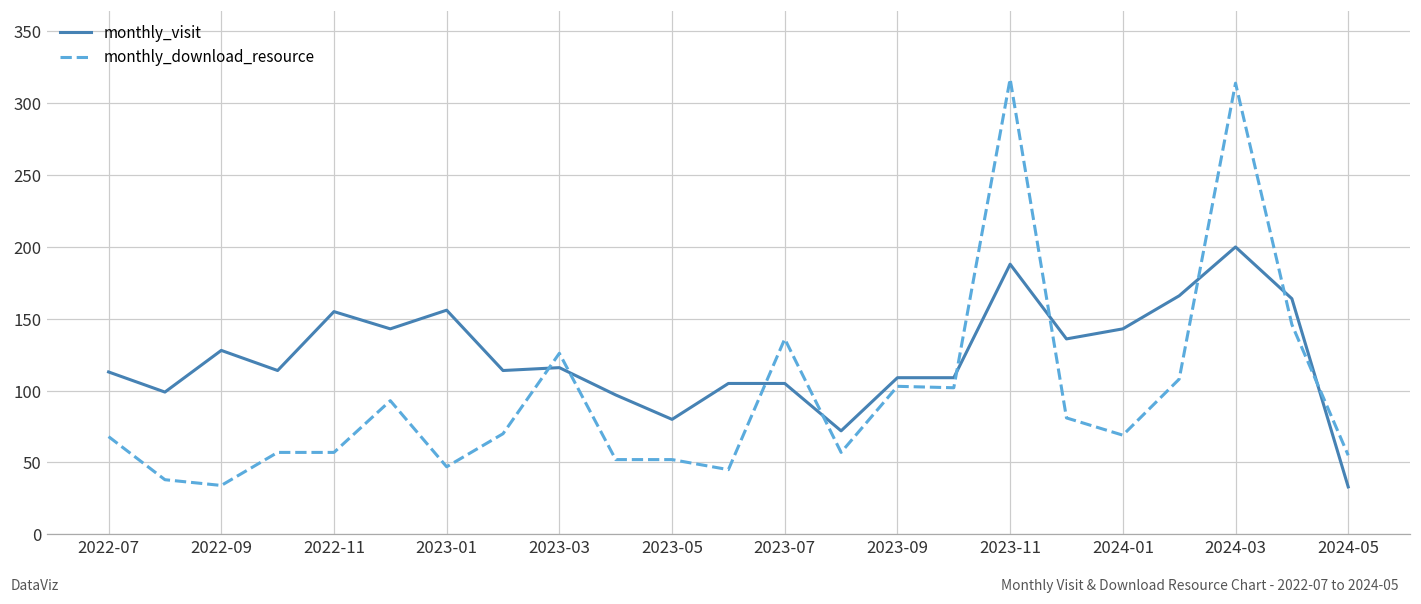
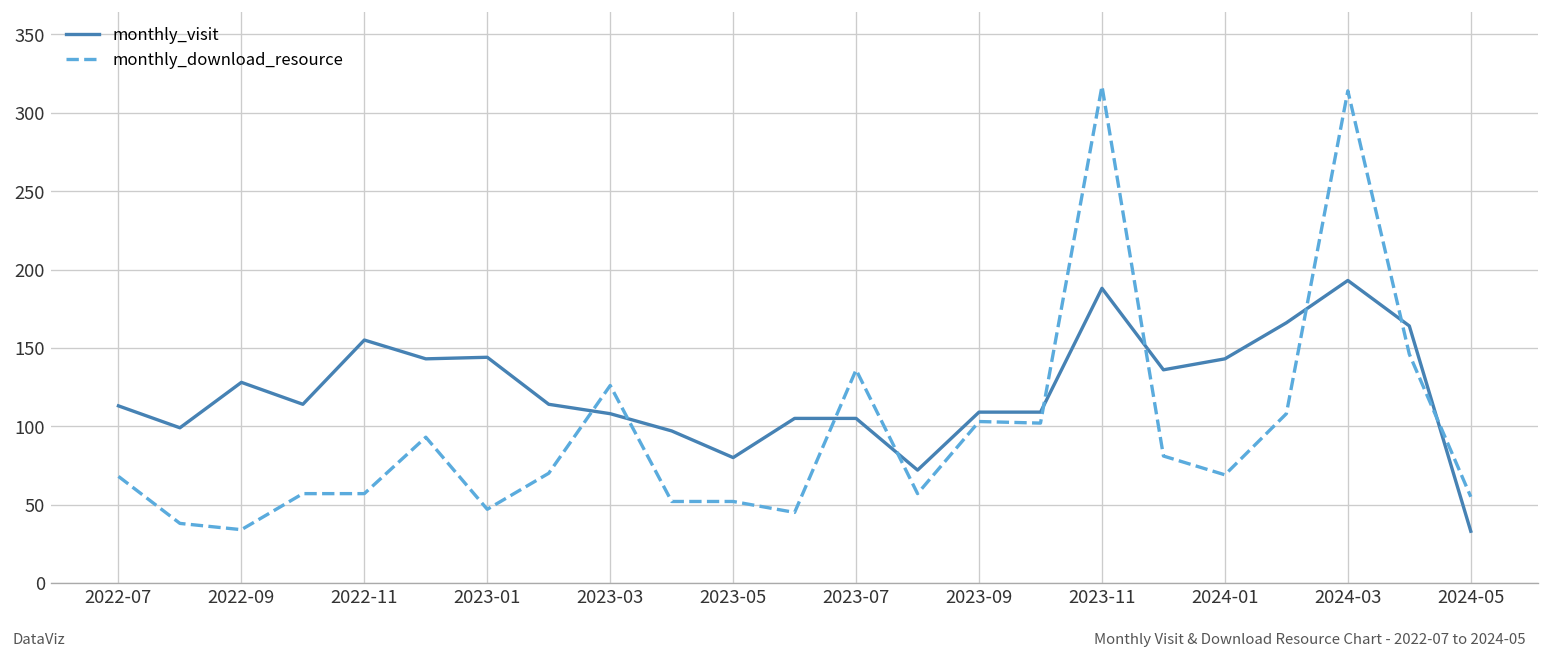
monthly_visit, 2023-01: 156 -> 144
monthly_visit, 2023-03: 116 -> 108
monthly_visit, 2024-03: 200 -> 193
